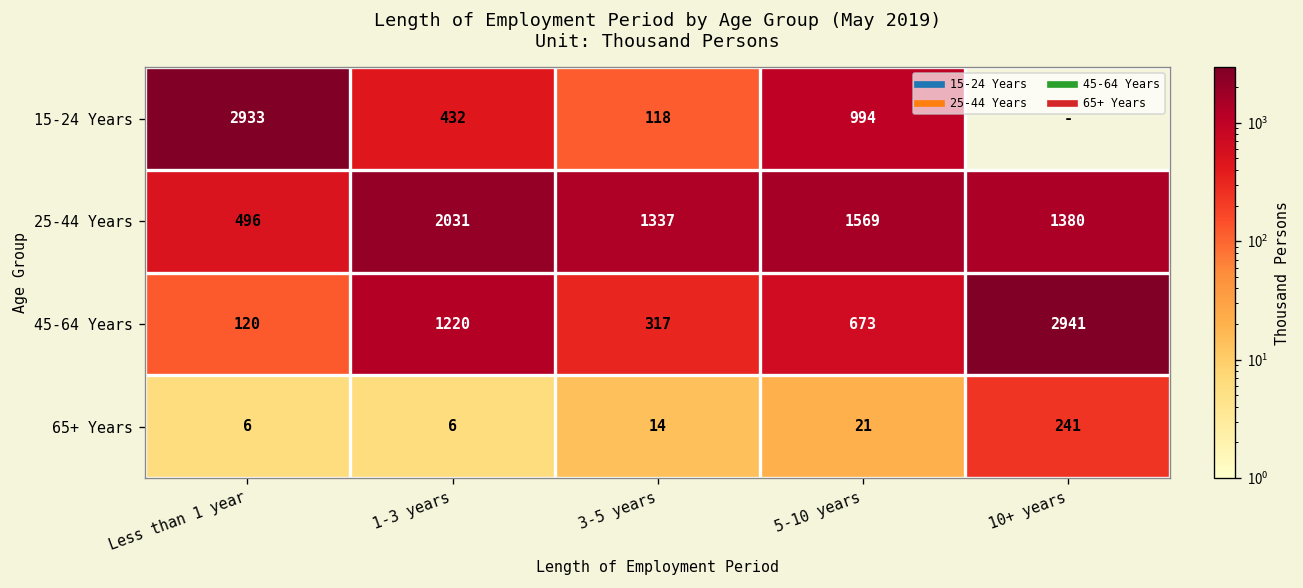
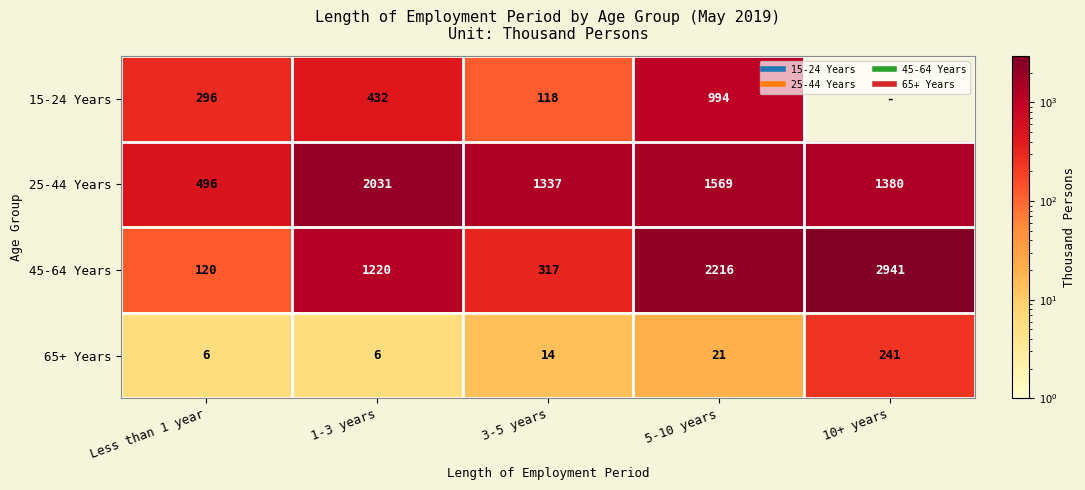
15-24 Years, Less than 1 year: 2933 -> 296
45-64 Years, 5-10 years: 673 -> 2216
